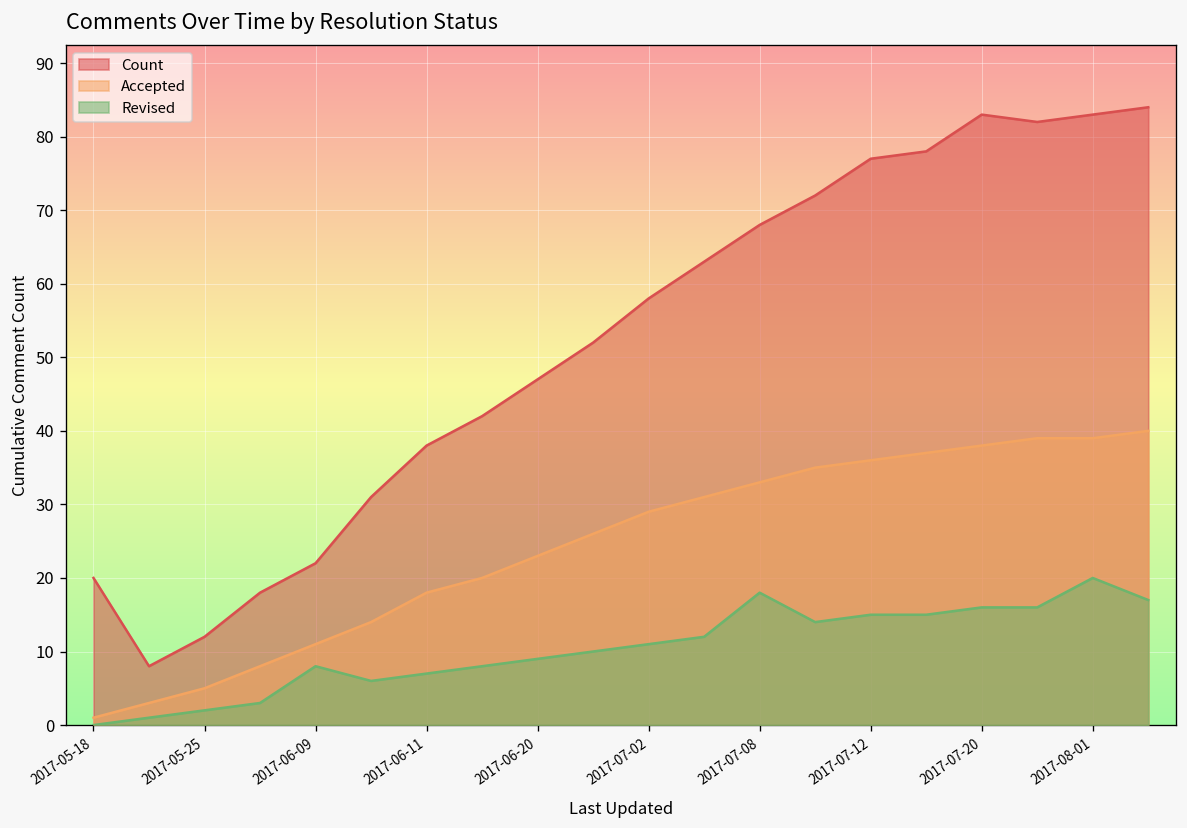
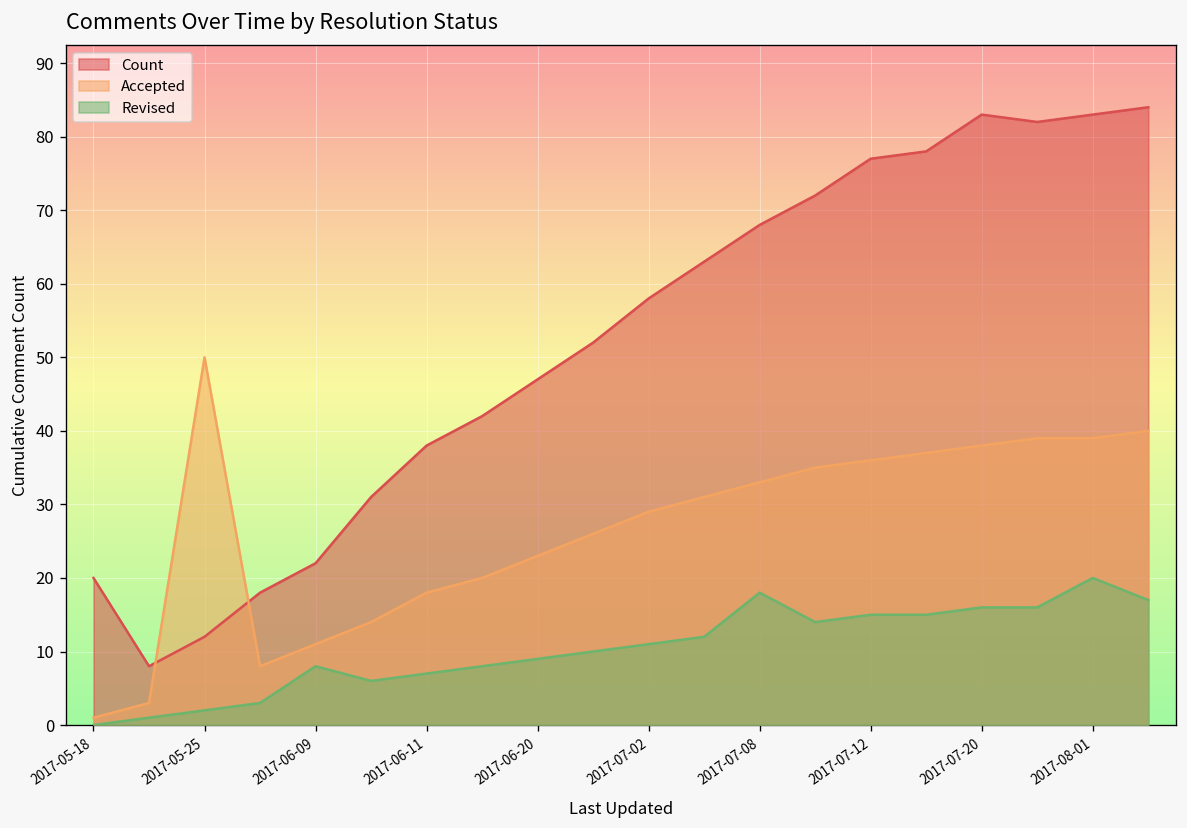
Accepted, 2017-05-25: 5 -> 50
